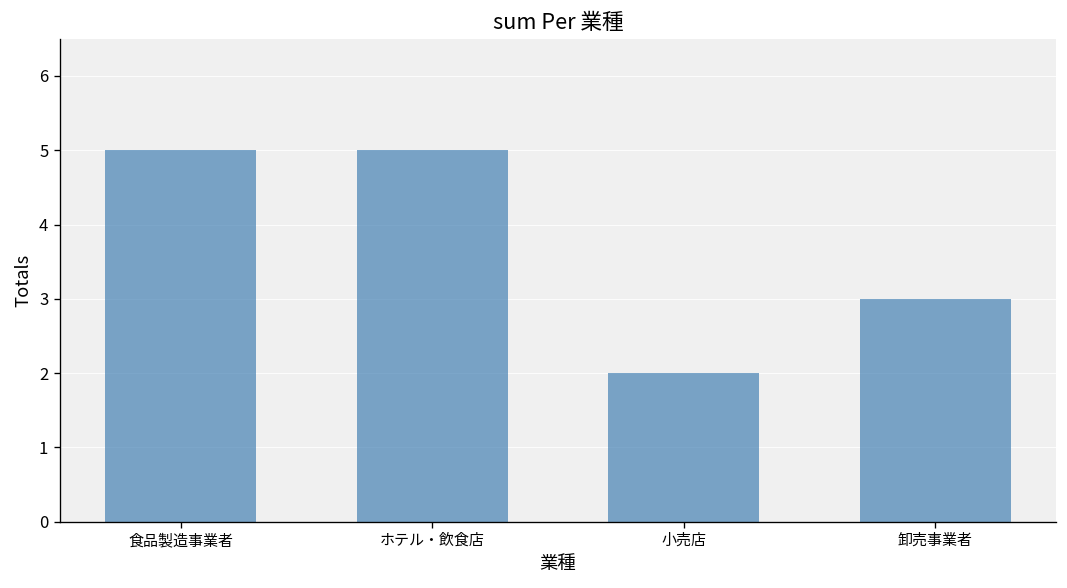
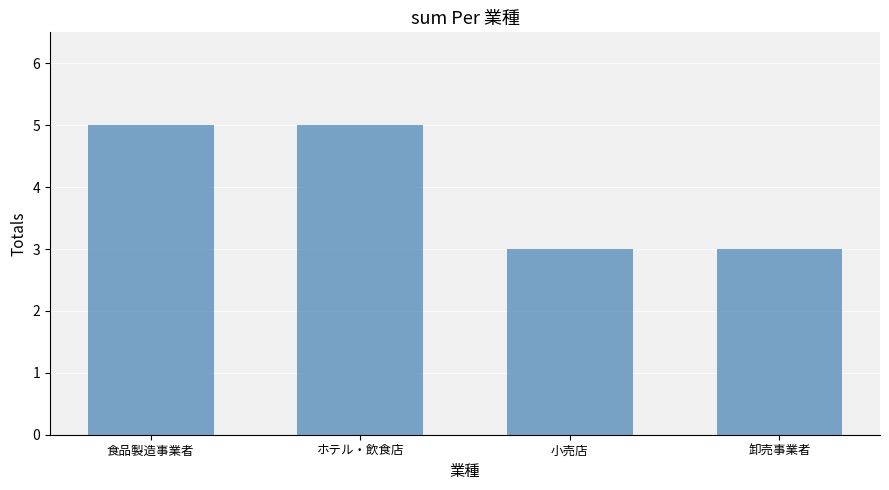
小売店: 2 -> 3
